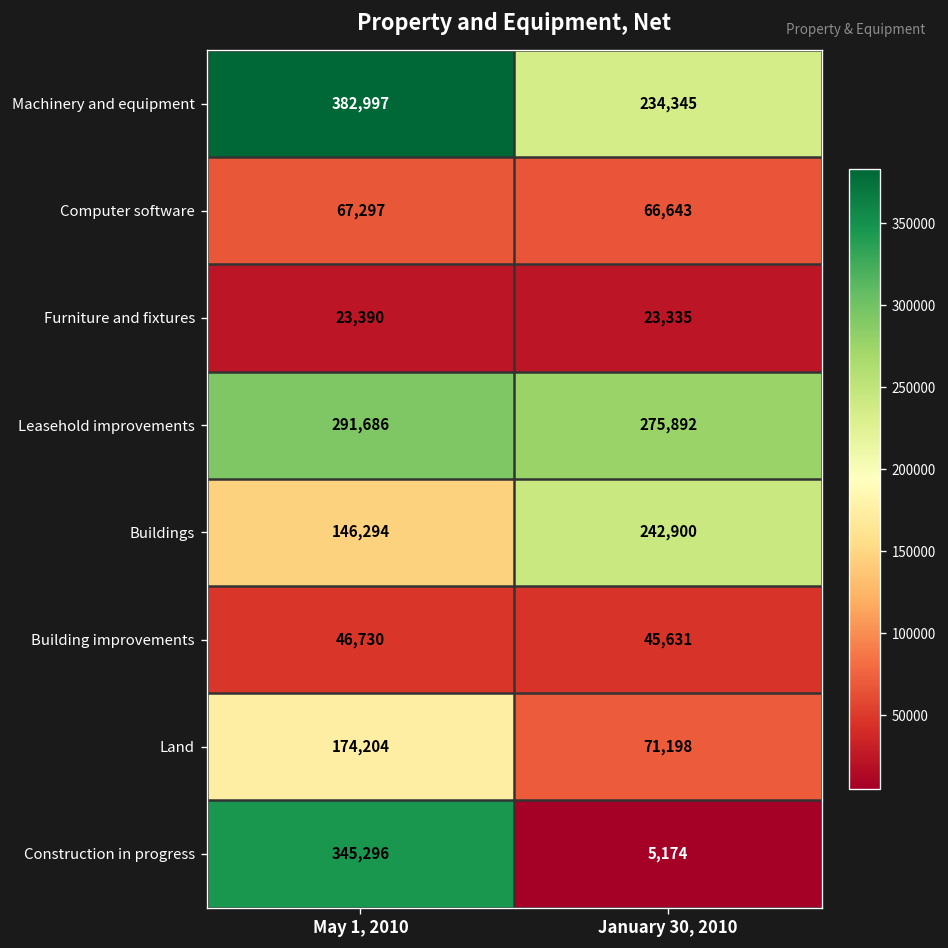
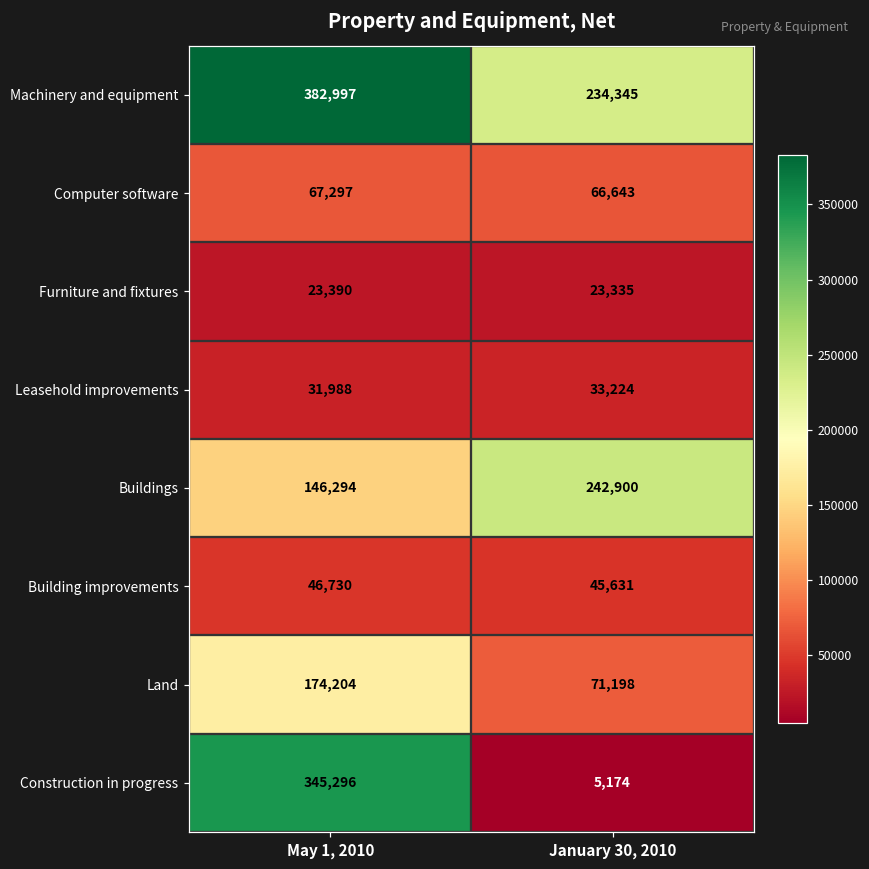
Leasehold improvements, May 1, 2010: 291,686 -> 31,988
Leasehold improvements, January 30, 2010: 275,892 -> 33,224
